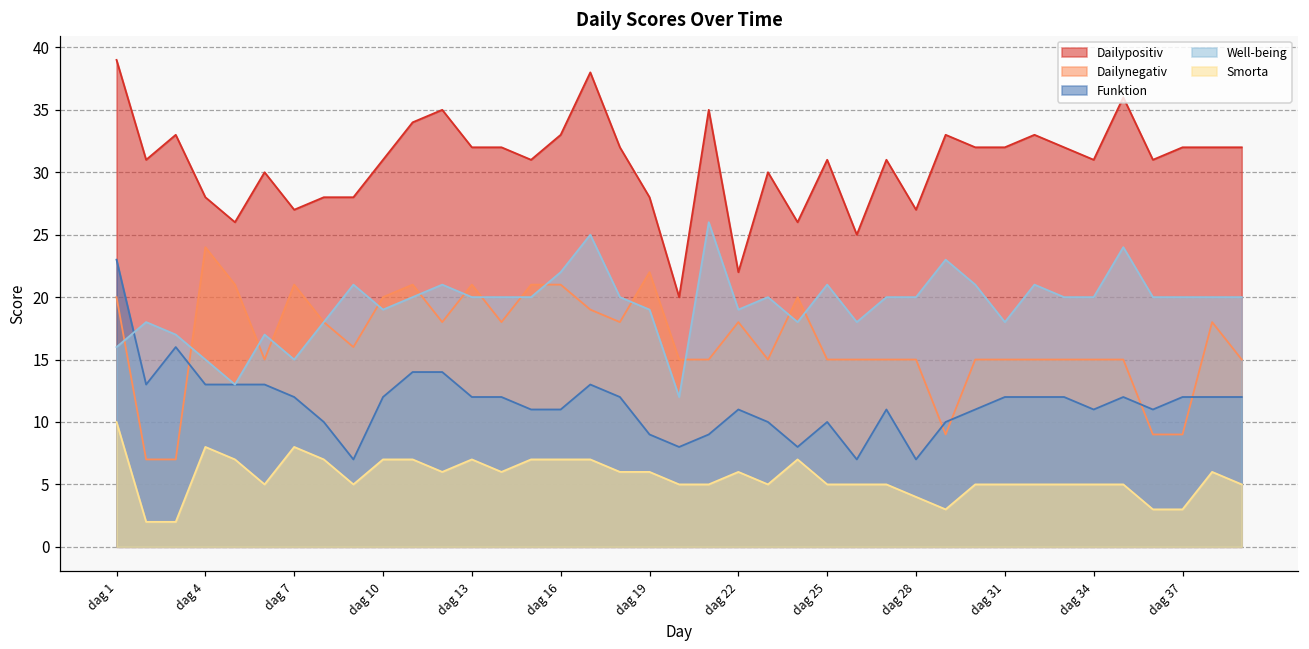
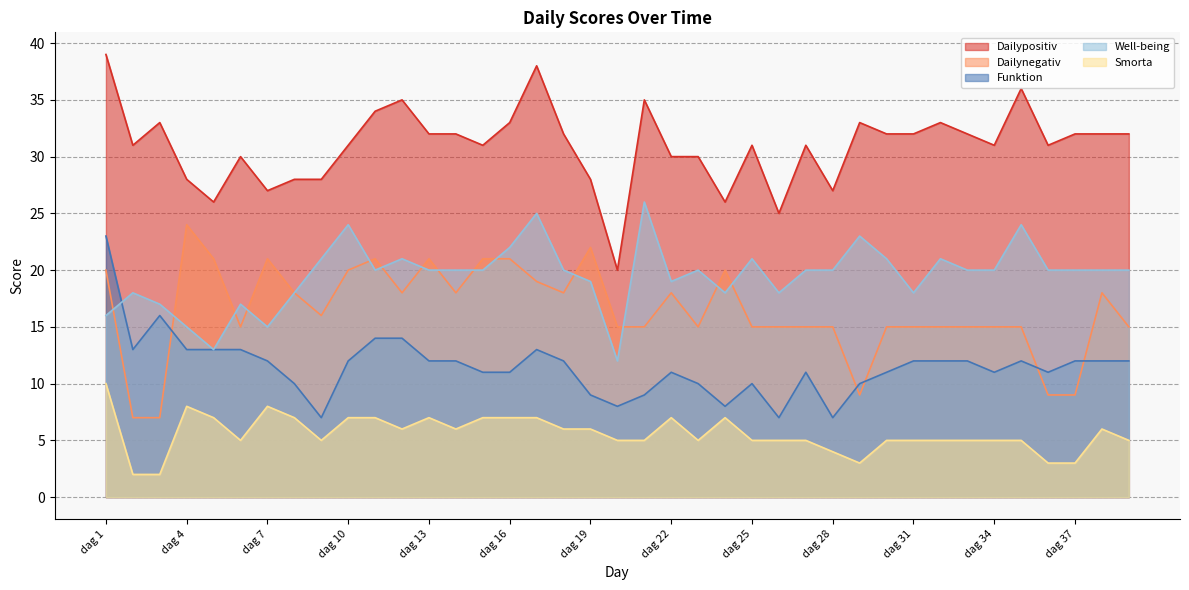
Well-being, dag 10: 19 -> 24
Dailypositiv, dag 22: 22 -> 30
Smorta, dag 22: 6 -> 7
